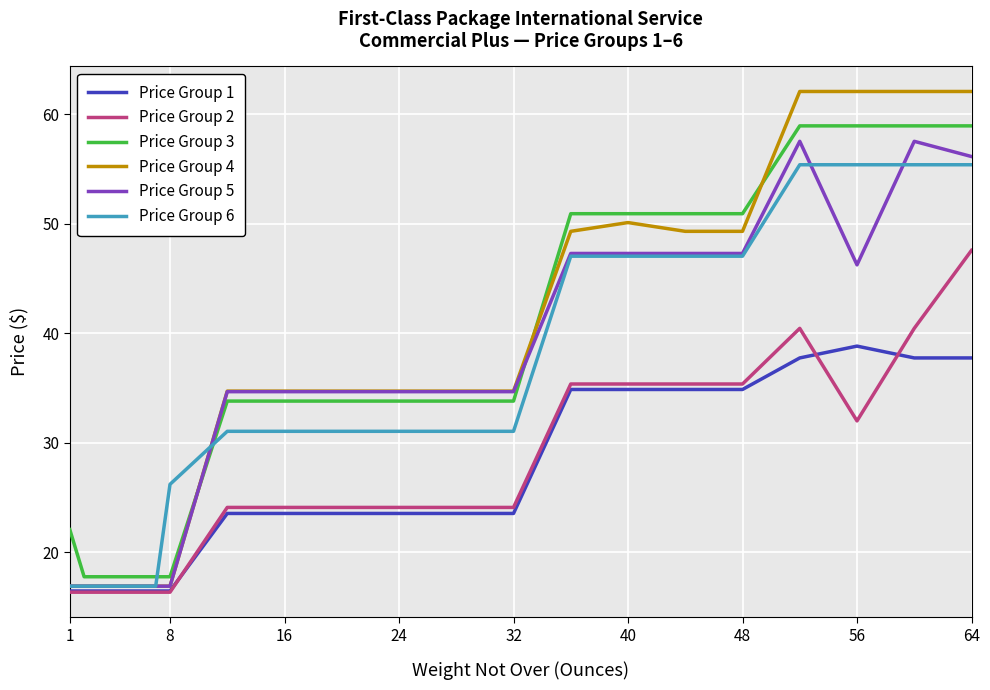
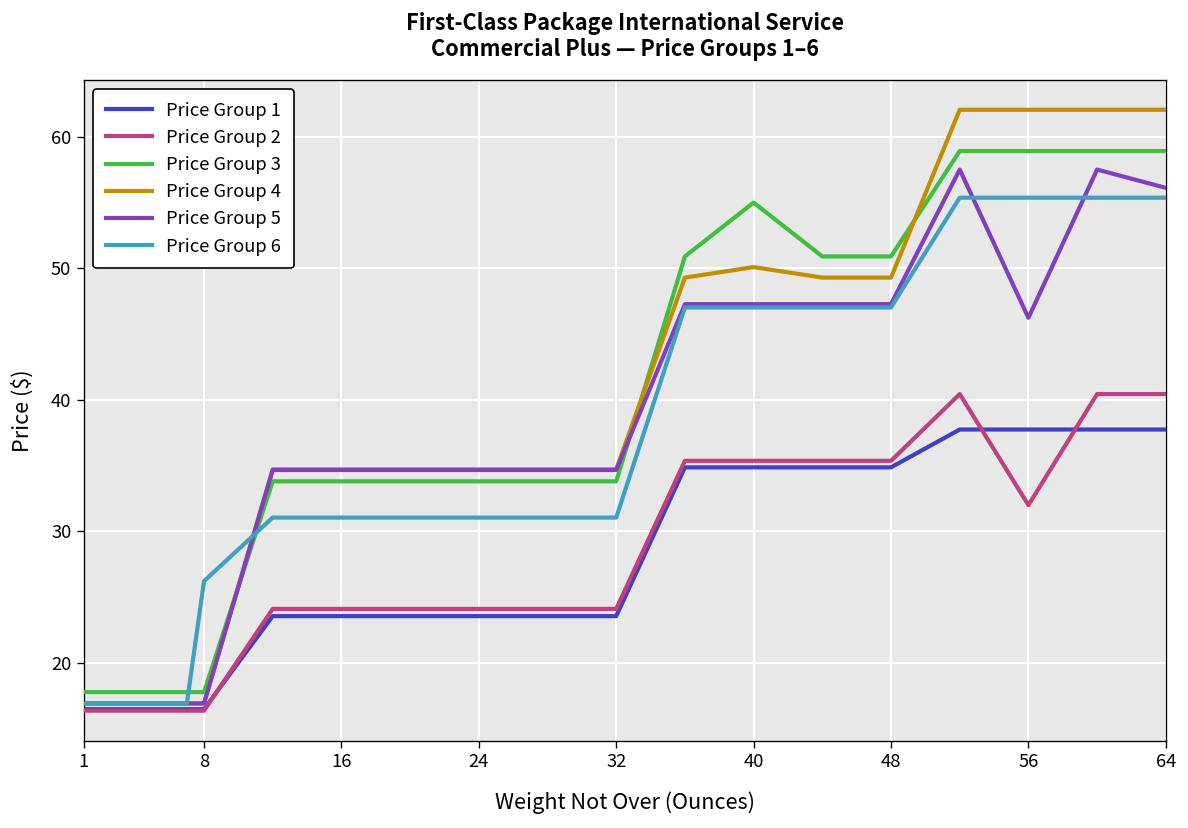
Price Group 3, 1: 22.1 -> 17.8
Price Group 3, 40: 50.9 -> 55.0
Price Group 1, 56: 38.8 -> 37.7
Price Group 2, 64: 47.6 -> 40.4
